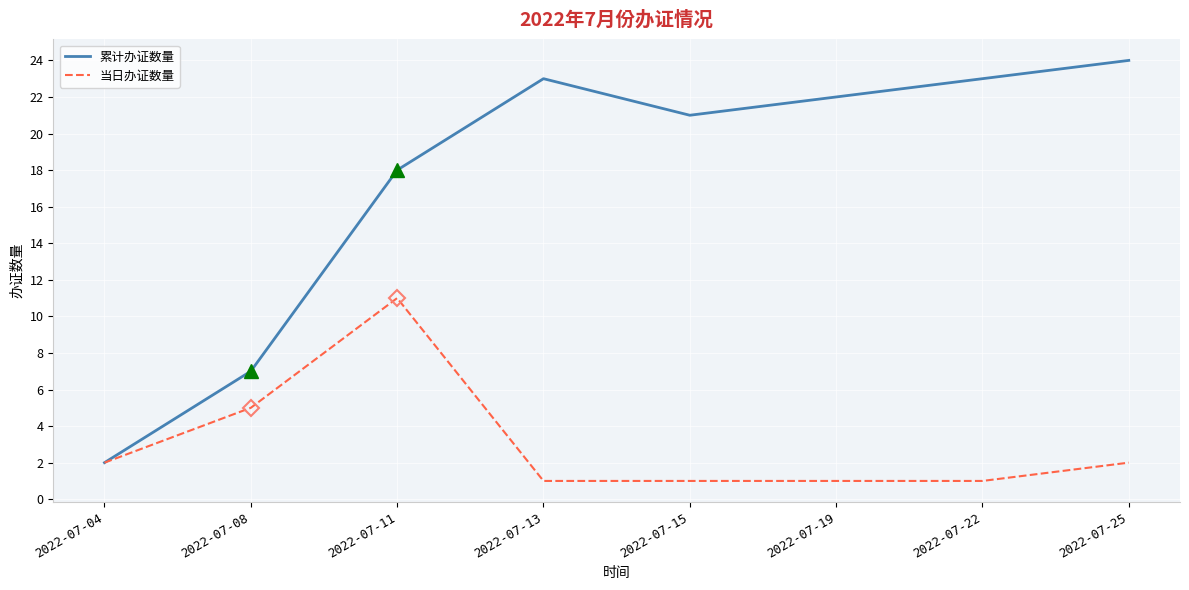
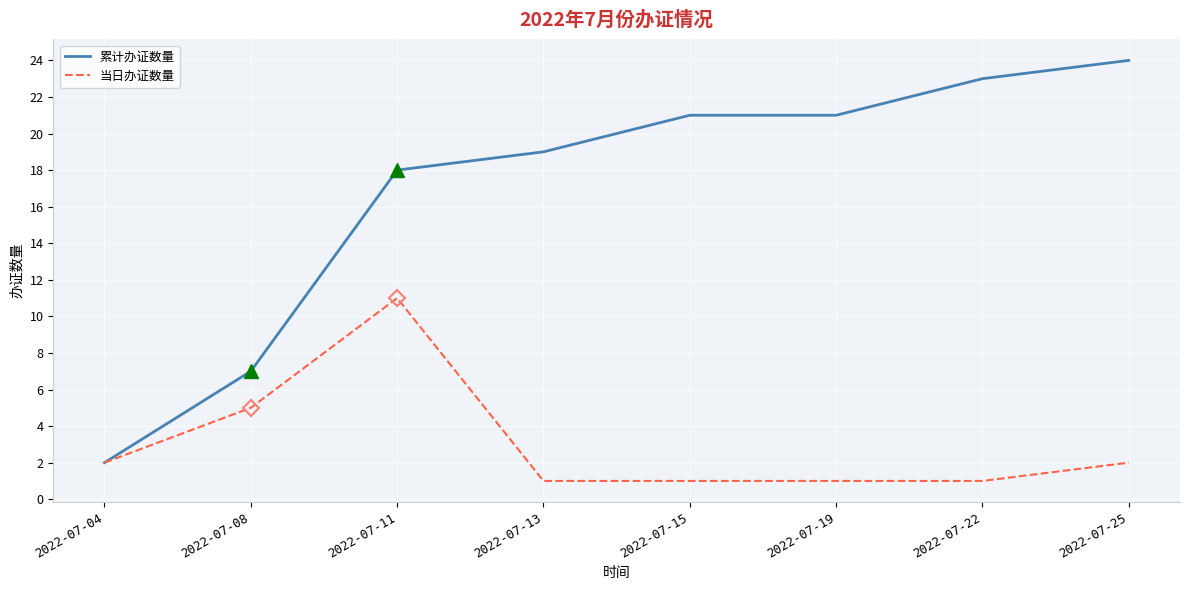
累计办证数量, 2022-07-13: 23 -> 19
累计办证数量, 2022-07-19: 22 -> 21
